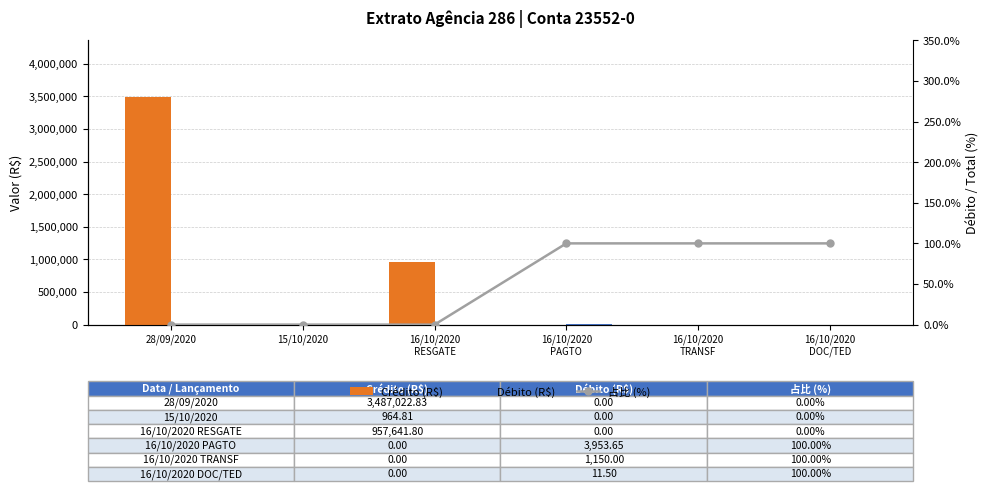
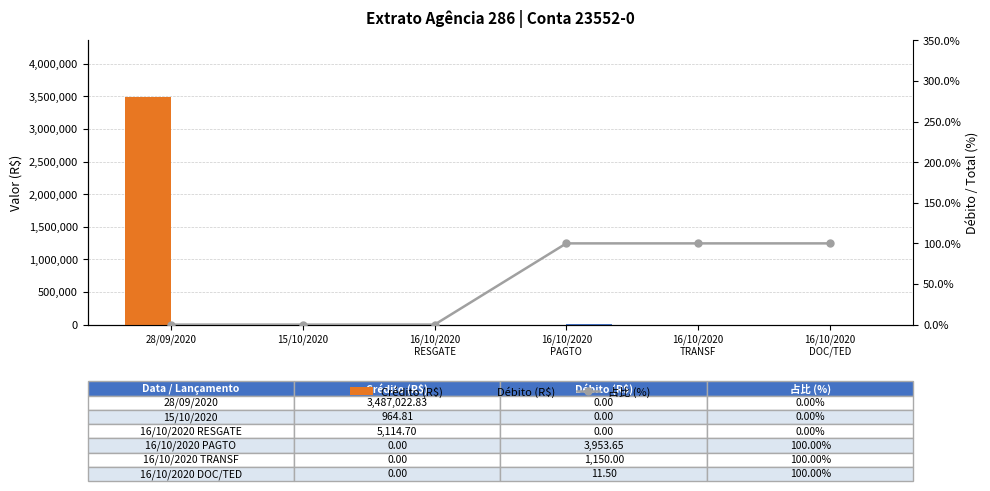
Crédito (R$), 16/10/2020 RESGATE: 957,641.80 -> 5,114.70
